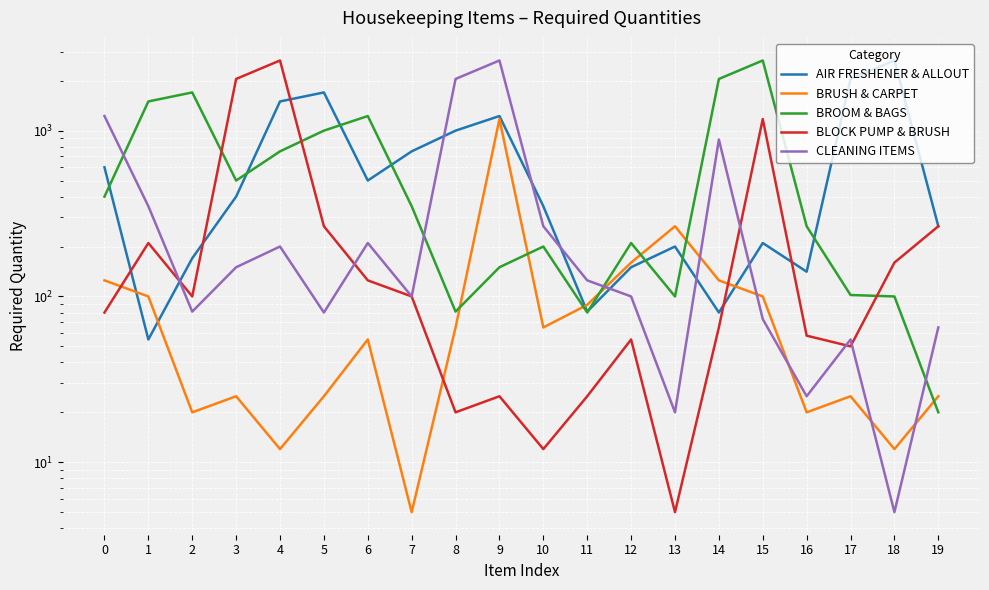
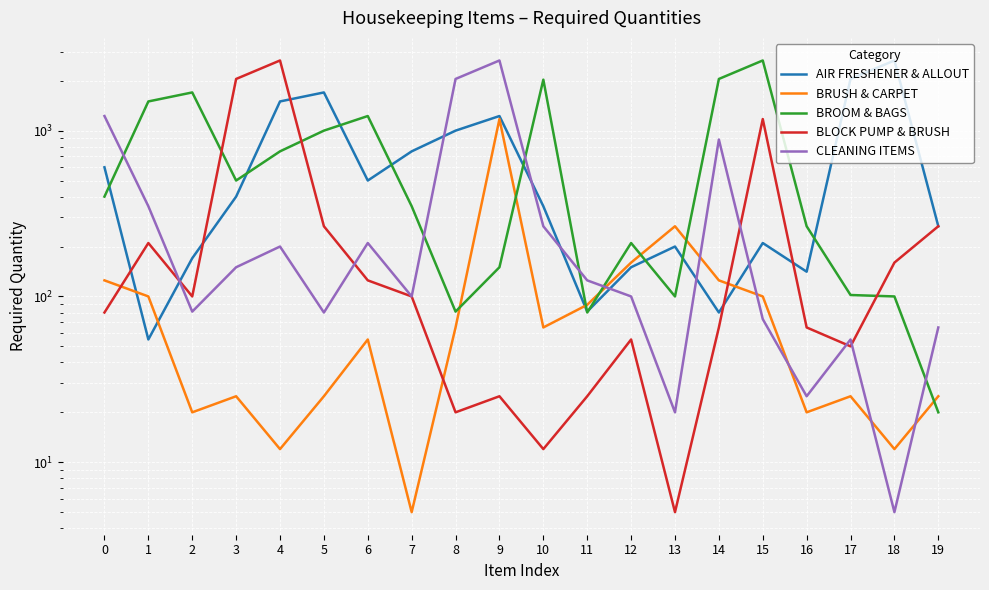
BROOM & BAGS, 10: 200 -> 2000
BLOCK PUMP & BRUSH, 16: 58 -> 65
